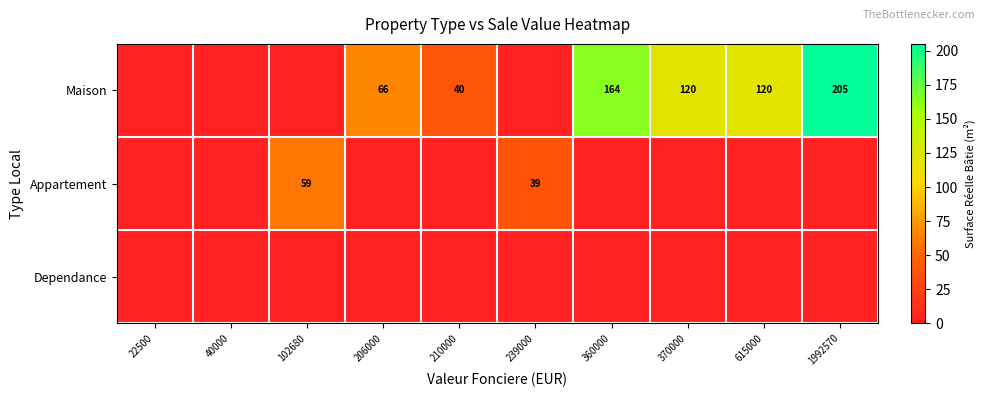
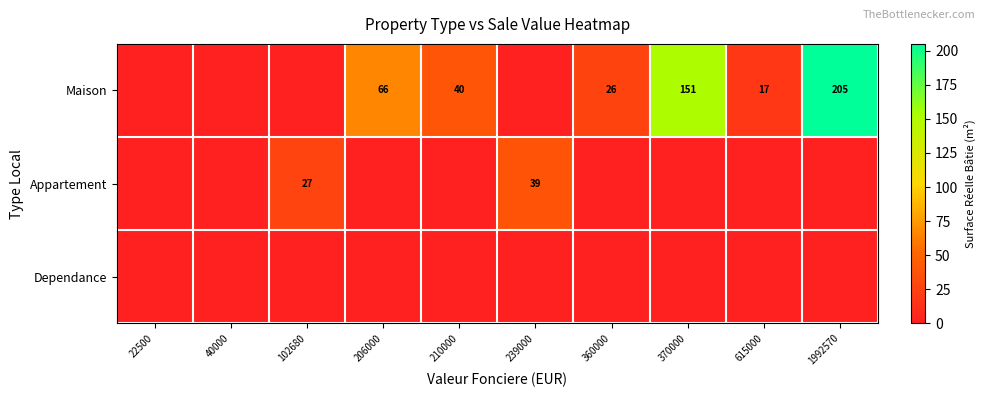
Maison, 360000: 164 -> 26
Maison, 370000: 120 -> 151
Maison, 615000: 120 -> 17
Appartement, 102680: 59 -> 27
